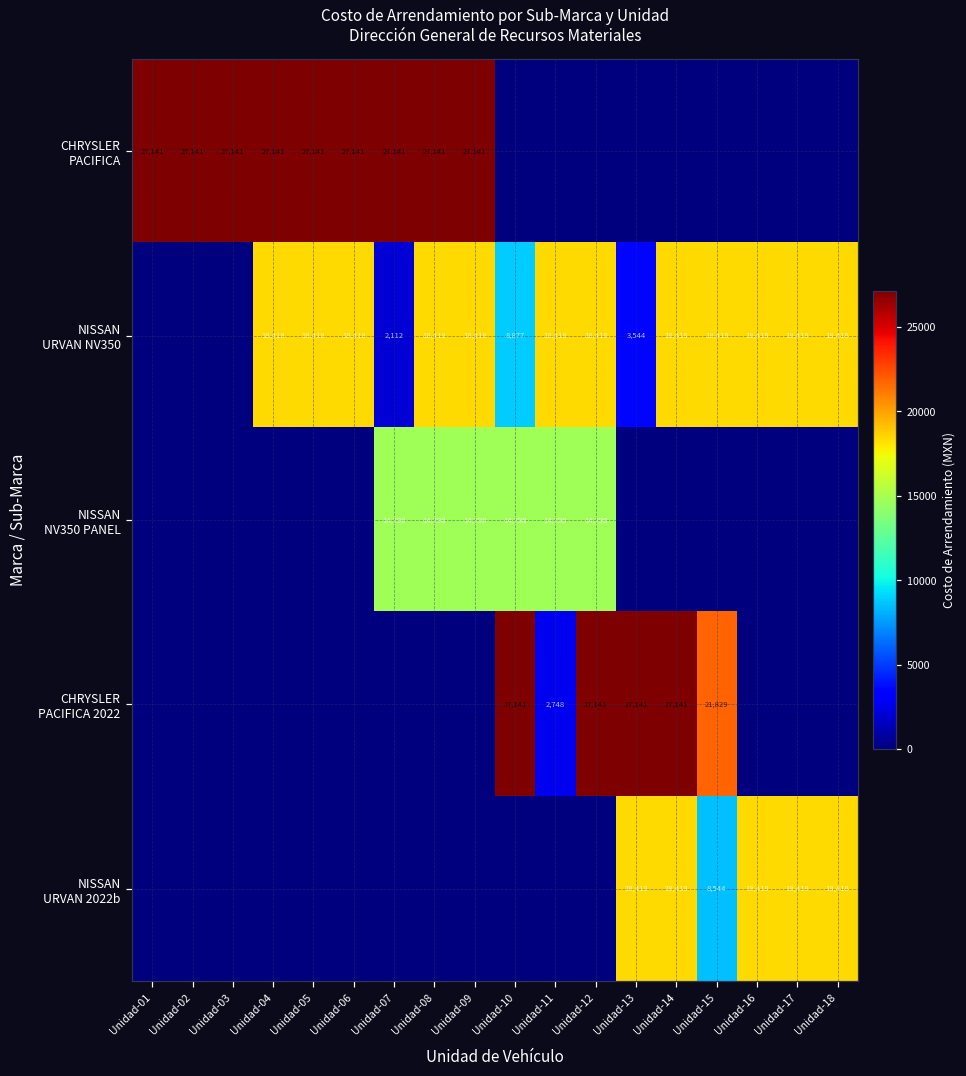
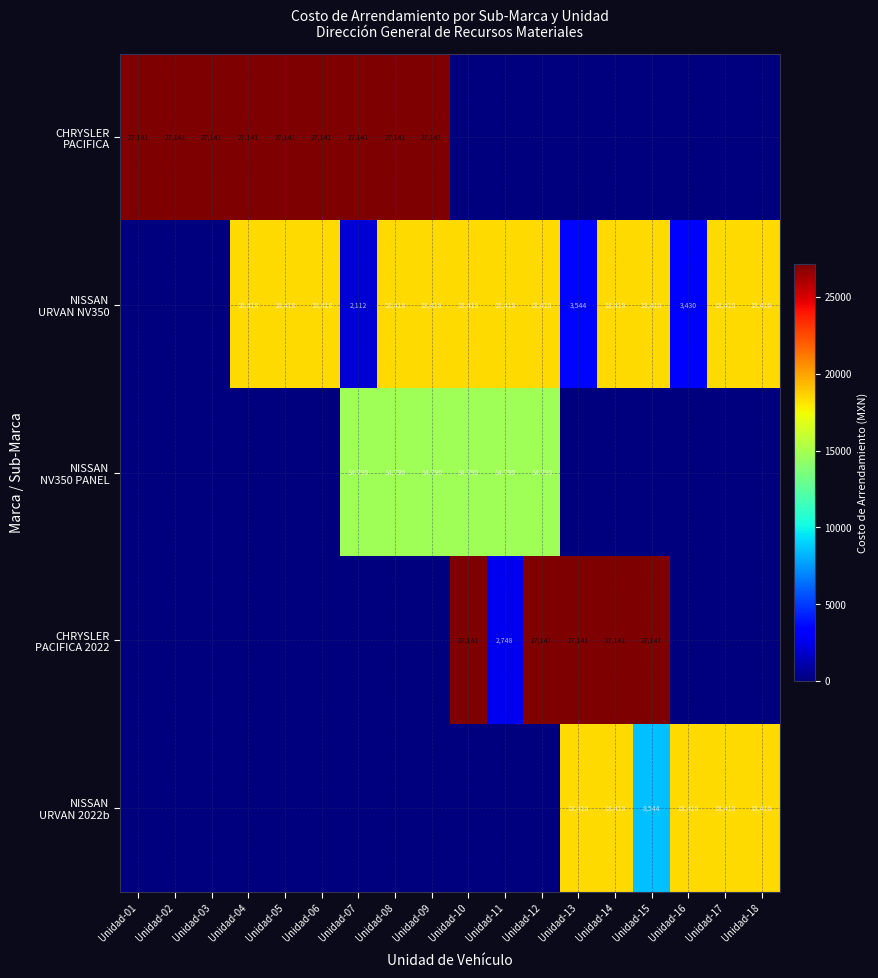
NISSAN URVAN NV350, Unidad-10: 8,877 -> 18,418
NISSAN URVAN NV350, Unidad-16: 18,418 -> 3,430
CHRYSLER PACIFICA 2022, Unidad-15: 21,829 -> 27,141
